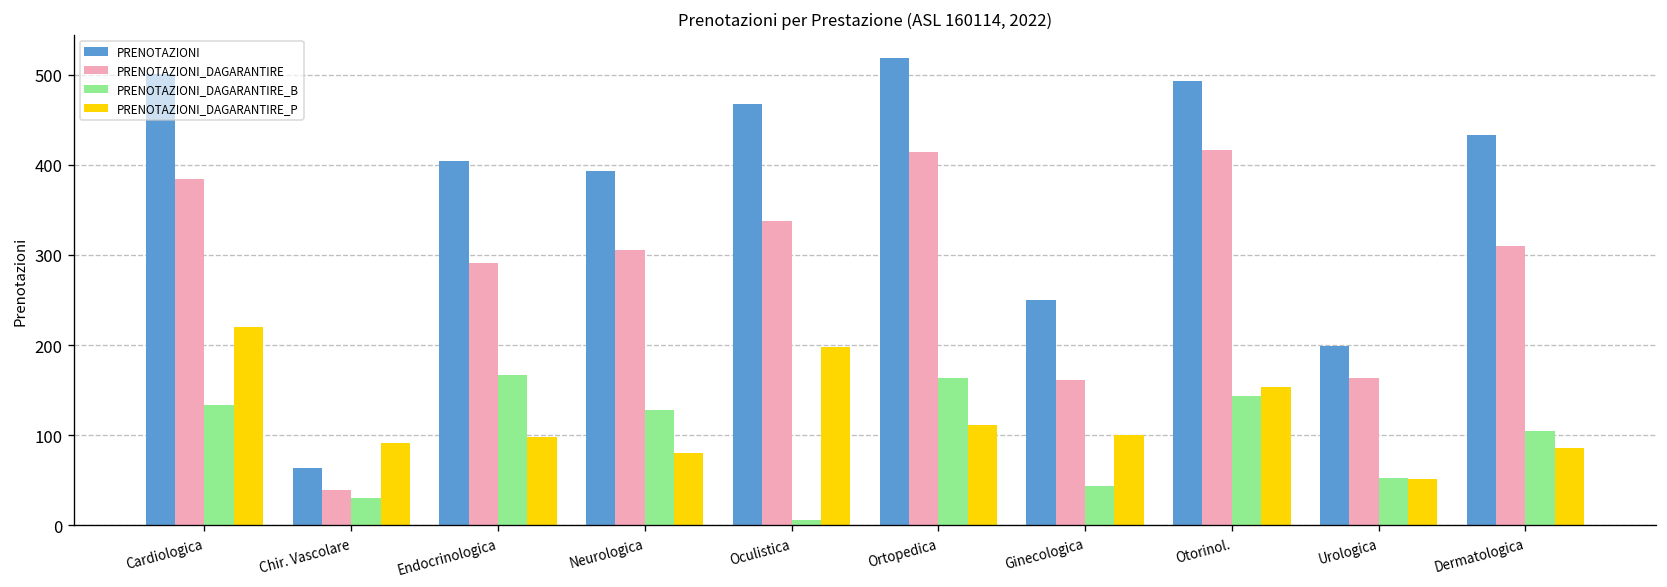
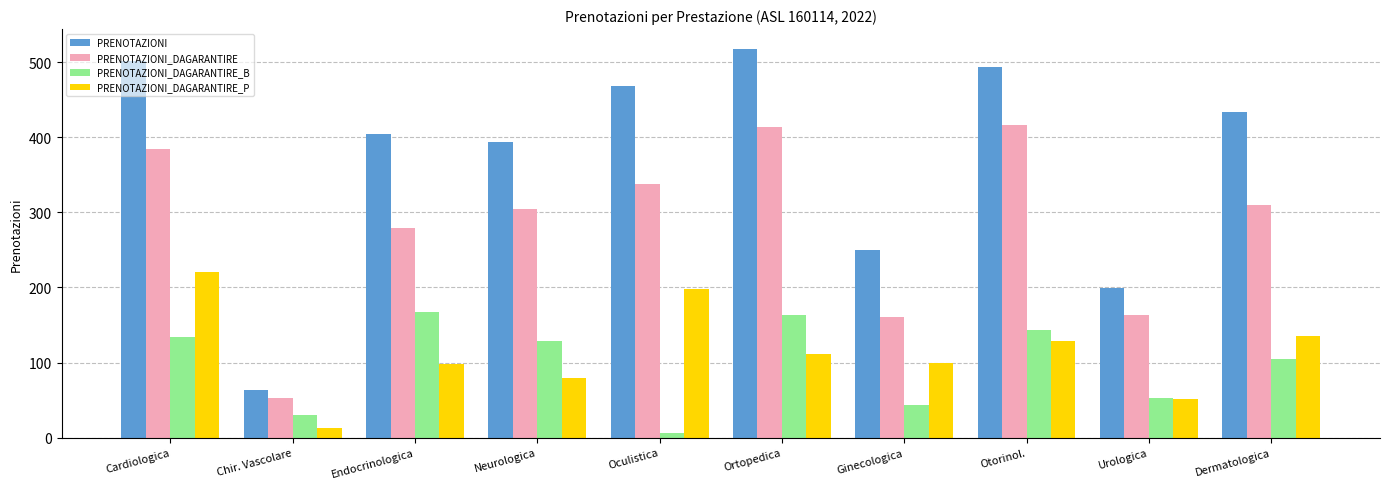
PRENOTAZIONI_DAGARANTIRE, Chir. Vascolare: 40 -> 50
PRENOTAZIONI_DAGARANTIRE_P, Chir. Vascolare: 90 -> 10
PRENOTAZIONI_DAGARANTIRE, Endocrinologica: 290 -> 280
PRENOTAZIONI_DAGARANTIRE_P, Otorinol.: 150 -> 130
PRENOTAZIONI_DAGARANTIRE_P, Dermatologica: 90 -> 140
